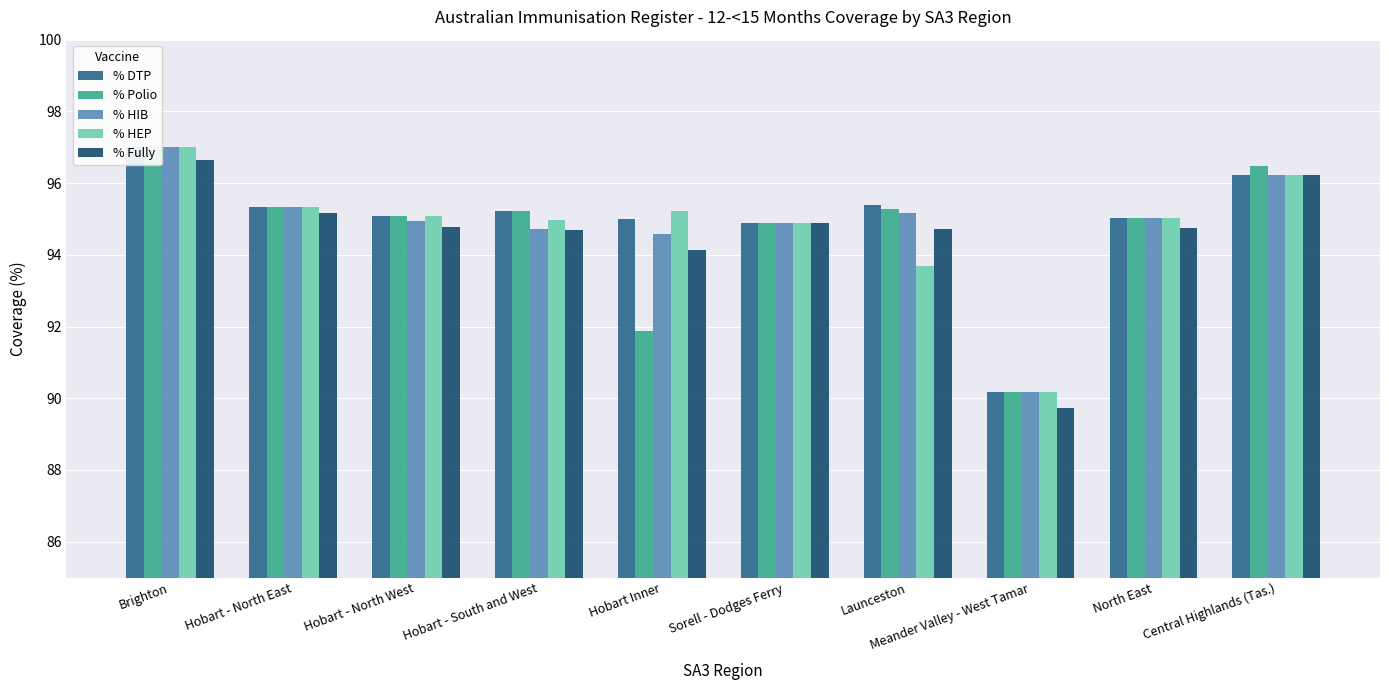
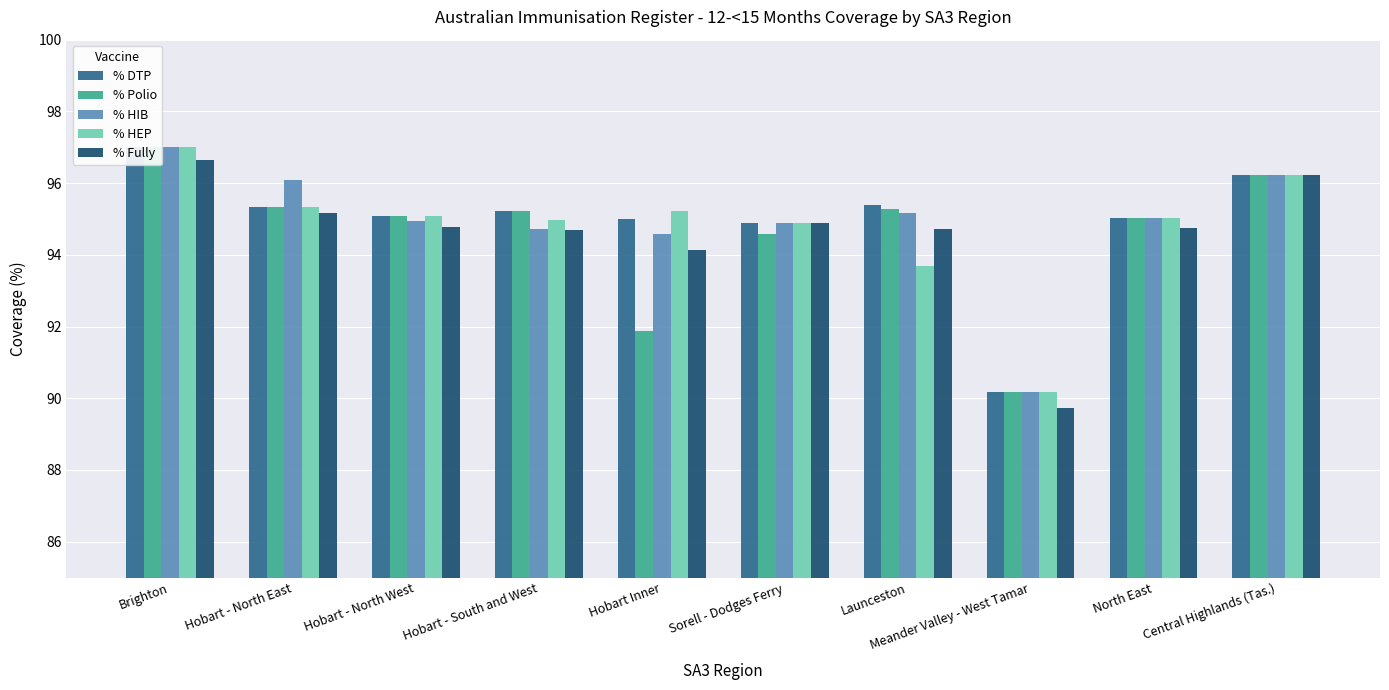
% HIB, Hobart - North East: 95.3 -> 96.1
% Polio, Sorell - Dodges Ferry: 94.9 -> 94.6
% Polio, Central Highlands (Tas.): 96.5 -> 96.2
